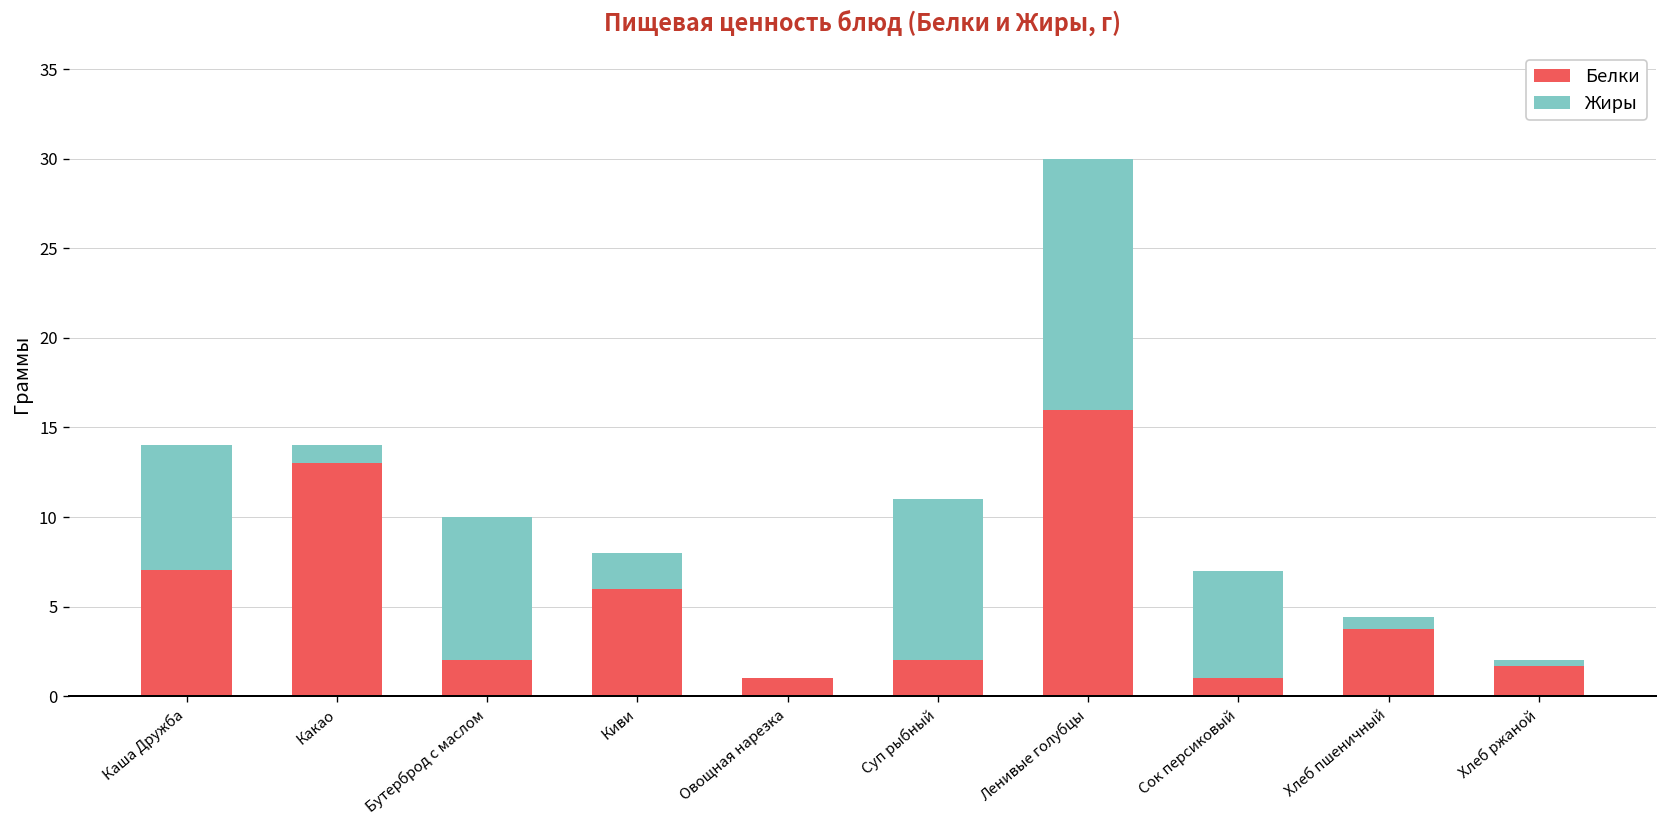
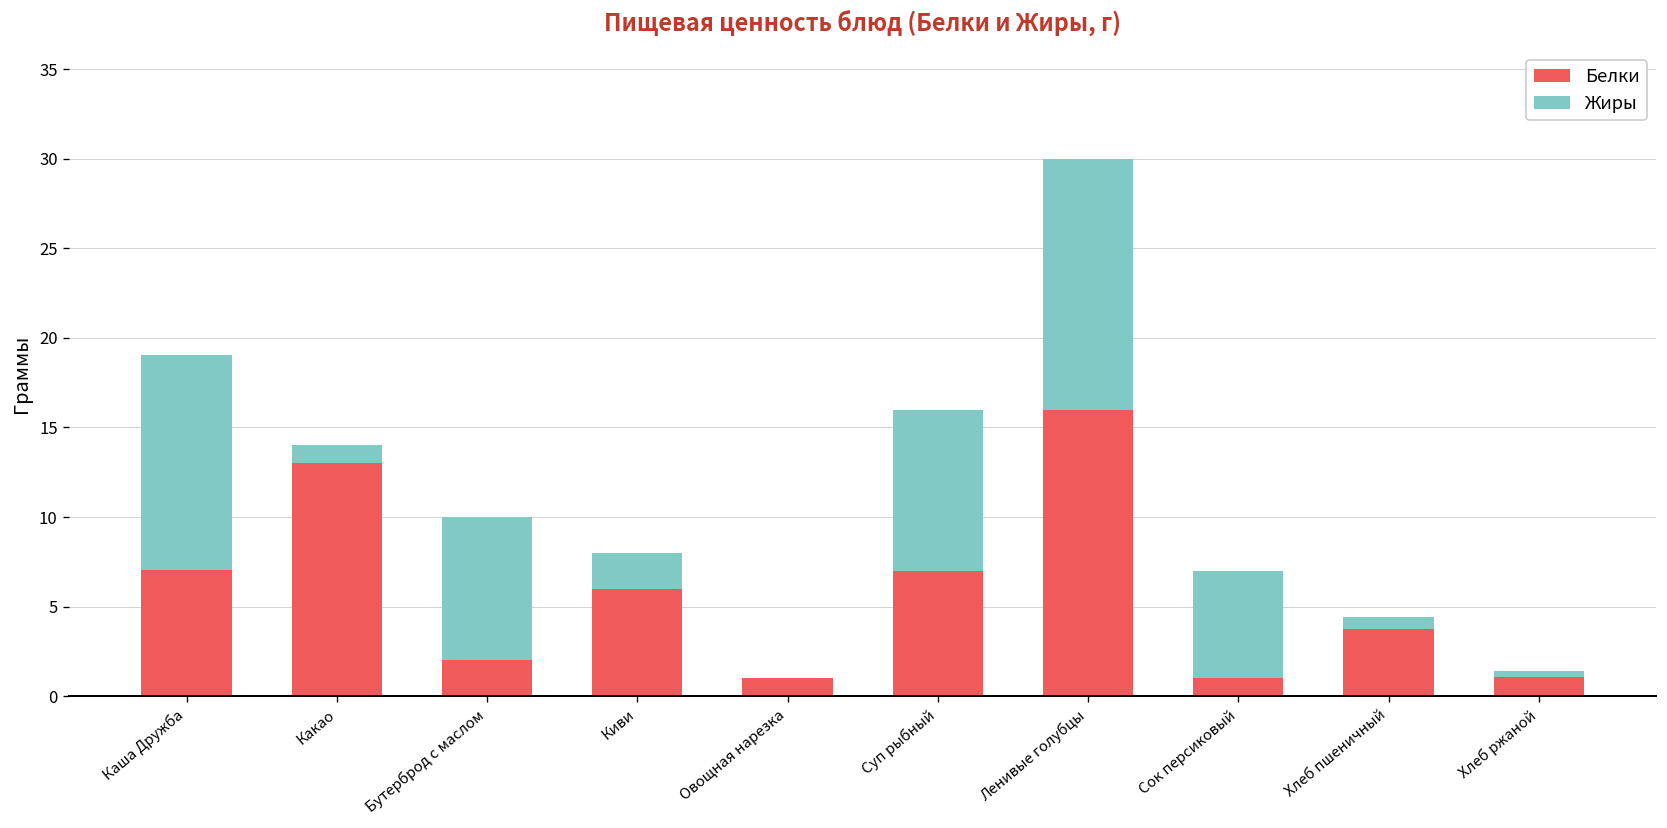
Жиры, Каша Дружба: 7 -> 12
Белки, Суп рыбный: 2 -> 7
Белки, Хлеб ржаной: 1.7 -> 1.1
